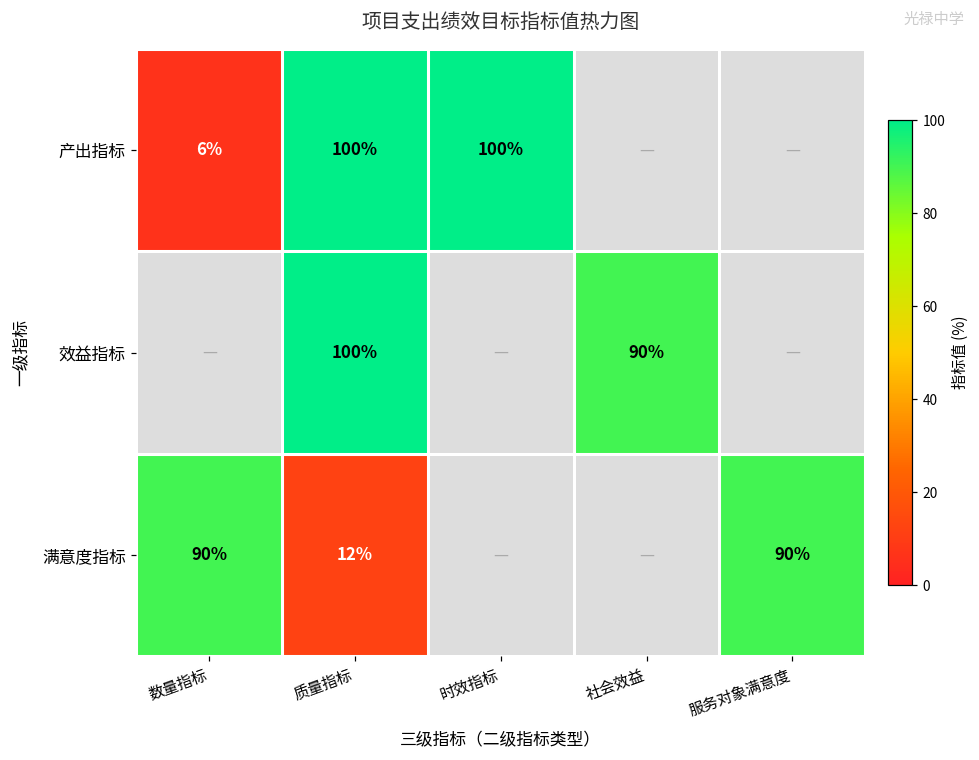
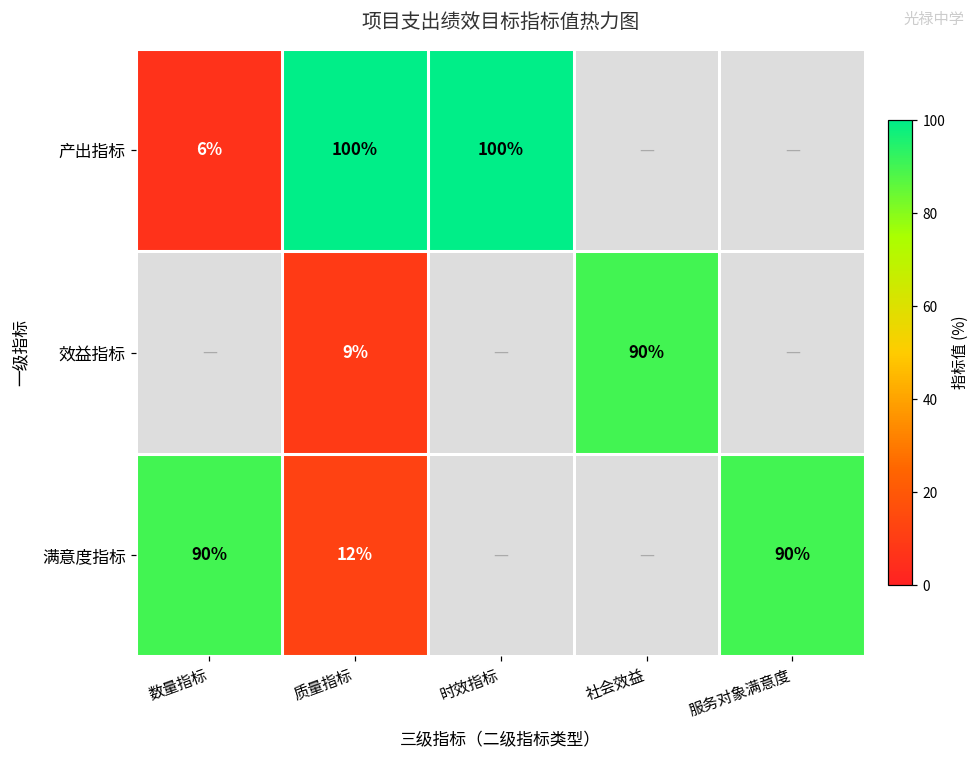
效益指标, 质量指标: 100% -> 9%
